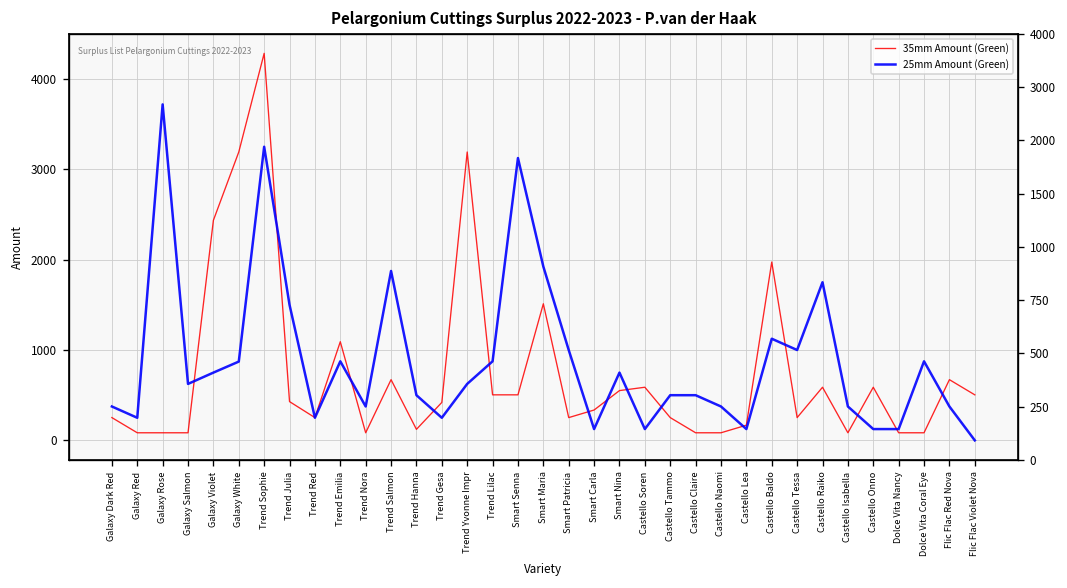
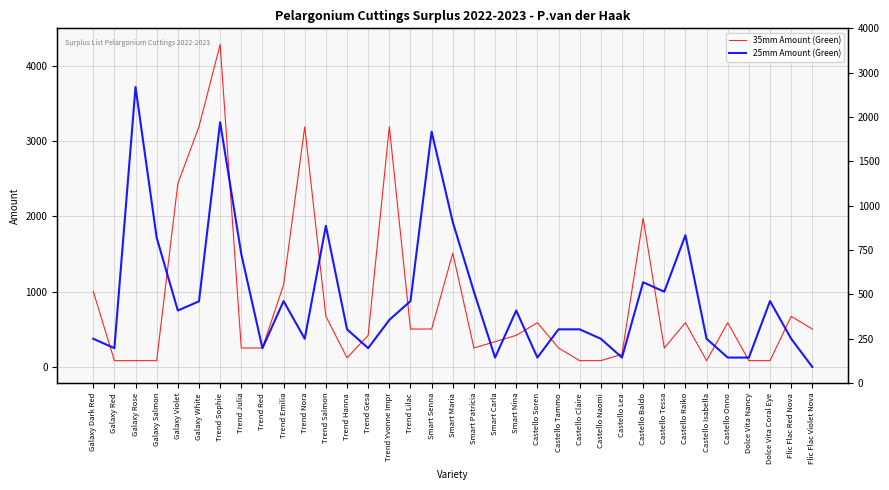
35mm Amount (Green), Galaxy Dark Red: 300 -> 1000
25mm Amount (Green), Galaxy Salmon: 600 -> 1700
35mm Amount (Green), Trend Julia: 400 -> 300
35mm Amount (Green), Trend Nora: 100 -> 3200
35mm Amount (Green), Smart Nina: 600 -> 400
